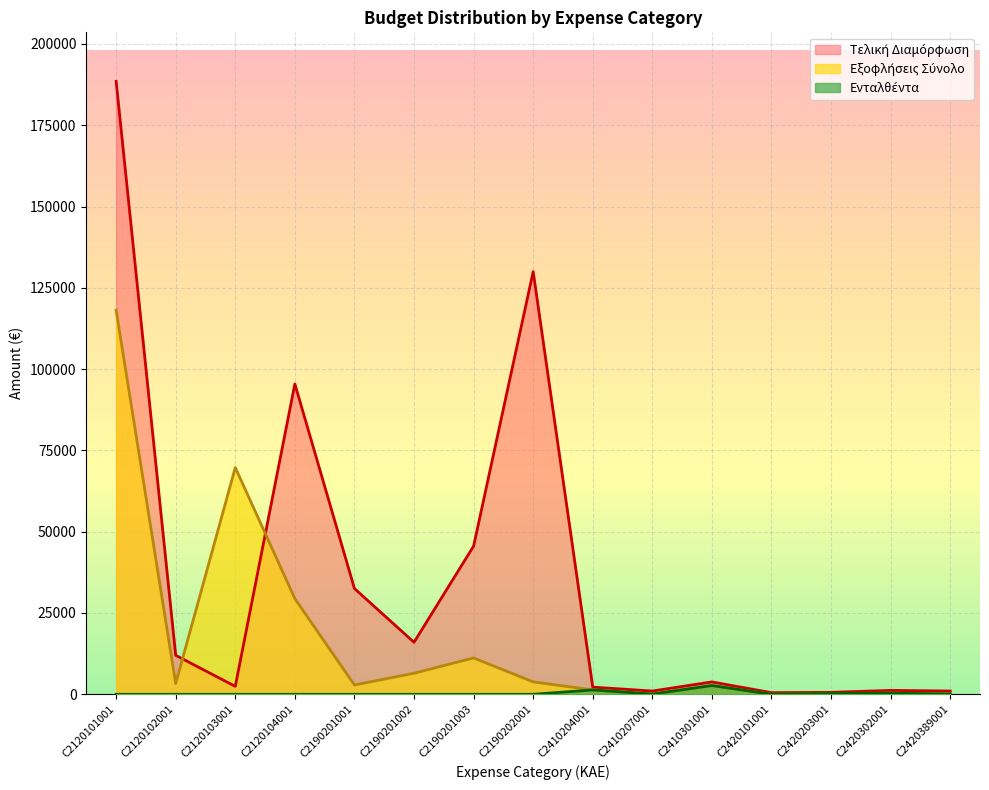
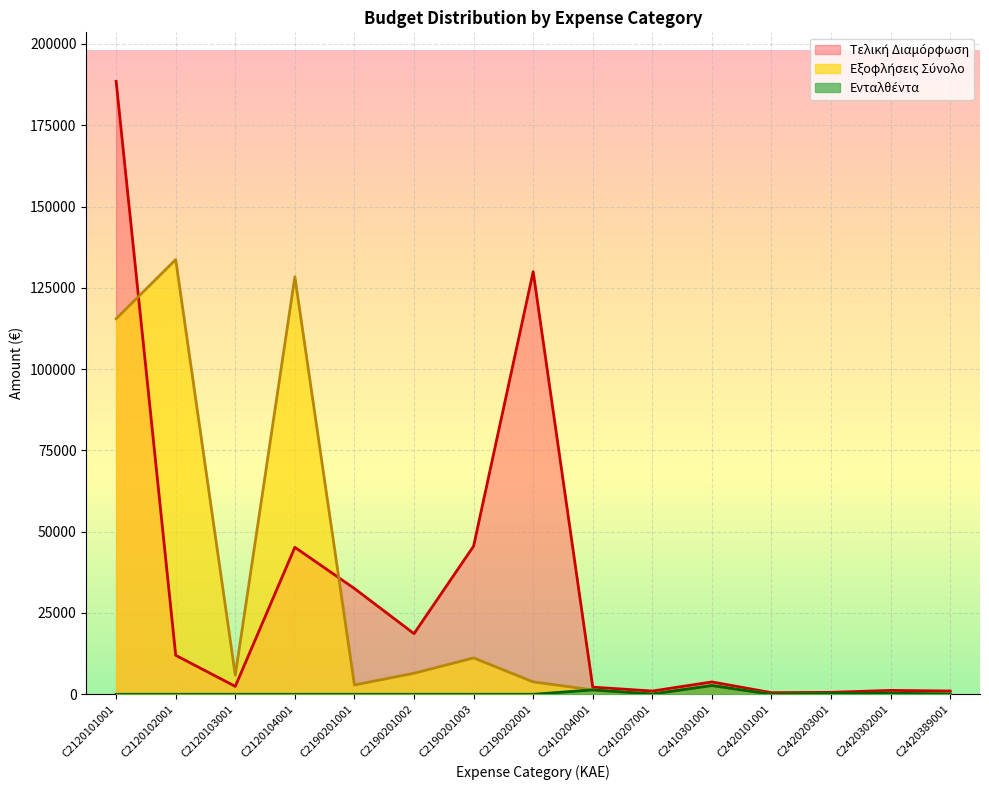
Εξοφλήσεις Σύνολο, C2120101001: 118000 -> 116000
Εξοφλήσεις Σύνολο, C2120102001: 3000 -> 134000
Εξοφλήσεις Σύνολο, C2120103001: 70000 -> 6000
Τελική Διαμόρφωση, C2120104001: 95000 -> 45000
Εξοφλήσεις Σύνολο, C2120104001: 29000 -> 128000
Τελική Διαμόρφωση, C2190201002: 16000 -> 19000
